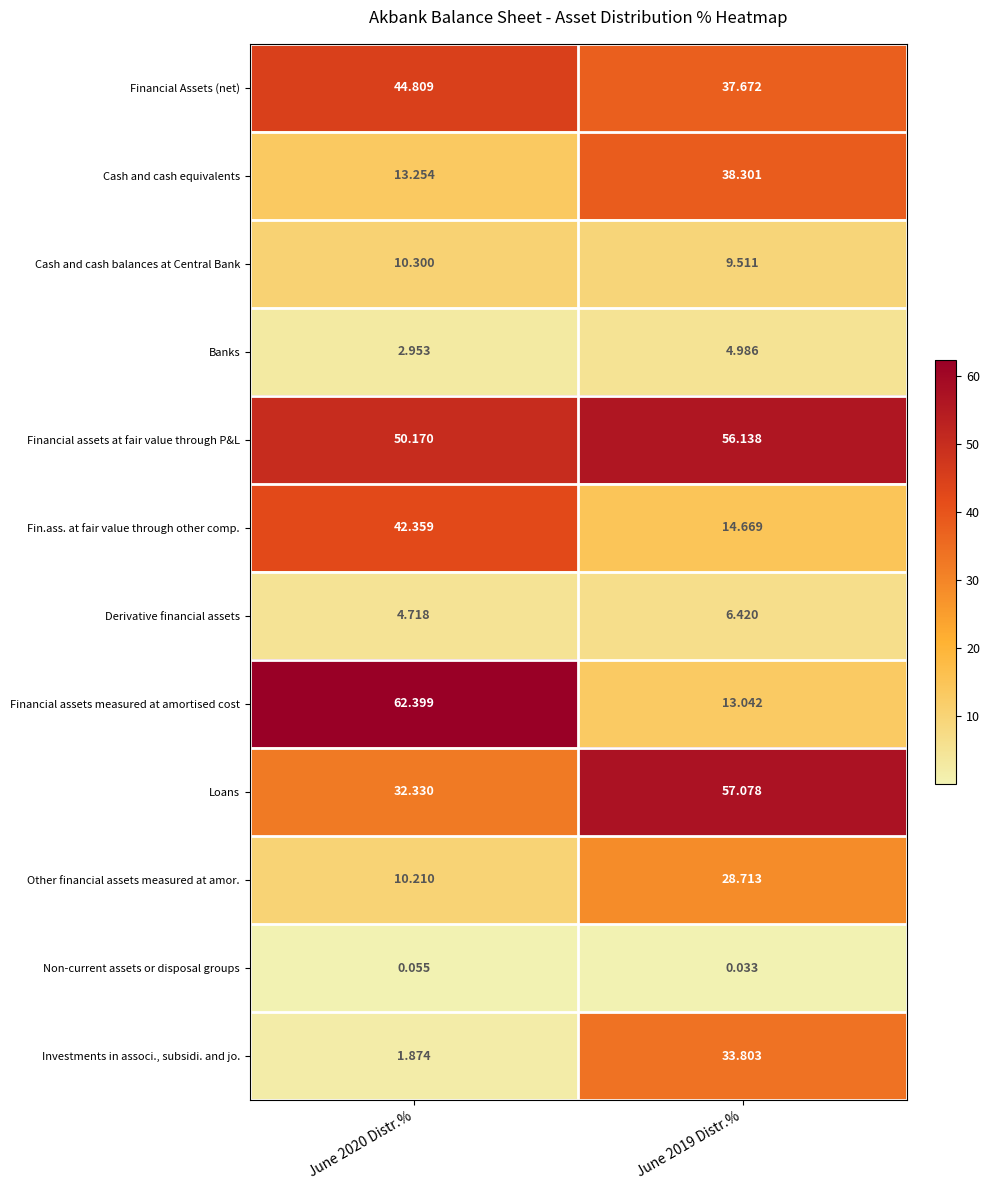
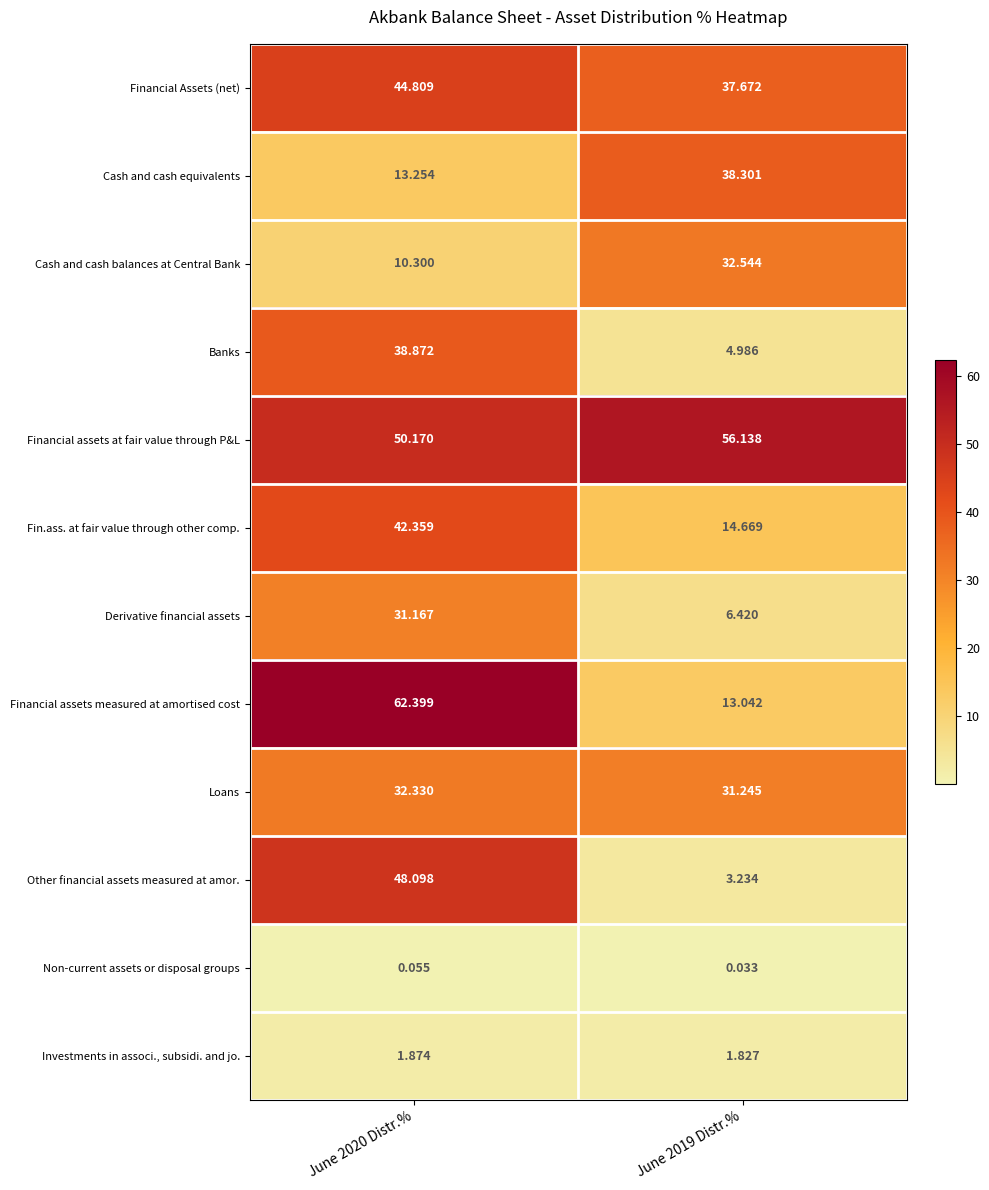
Cash and cash balances at Central Bank, June 2019 Distr.%: 9.511 -> 32.544
Banks, June 2020 Distr.%: 2.953 -> 38.872
Derivative financial assets, June 2020 Distr.%: 4.718 -> 31.167
Loans, June 2019 Distr.%: 57.078 -> 31.245
Other financial assets measured at amor., June 2020 Distr.%: 10.210 -> 48.098
Other financial assets measured at amor., June 2019 Distr.%: 28.713 -> 3.234
Investments in associ., subsidi. and jo., June 2019 Distr.%: 33.803 -> 1.827
